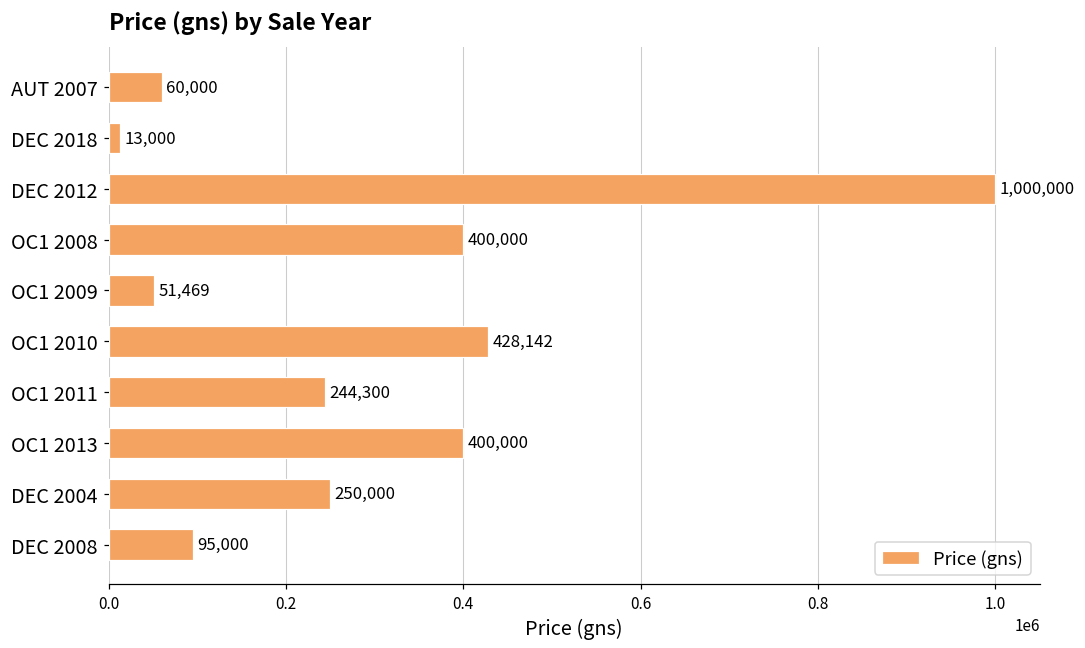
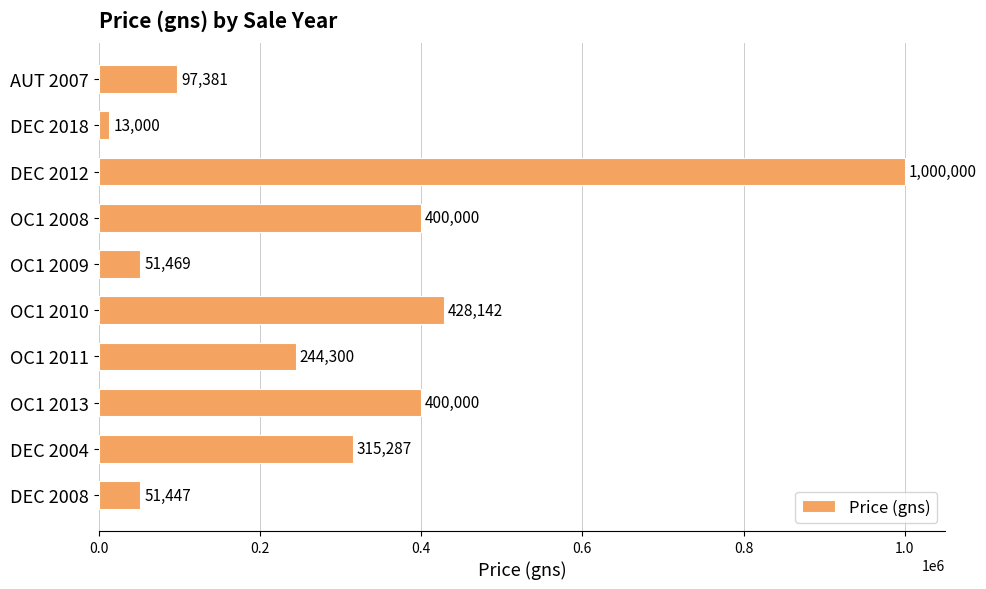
AUT 2007: 60,000 -> 97,381
DEC 2004: 250,000 -> 315,287
DEC 2008: 95,000 -> 51,447
